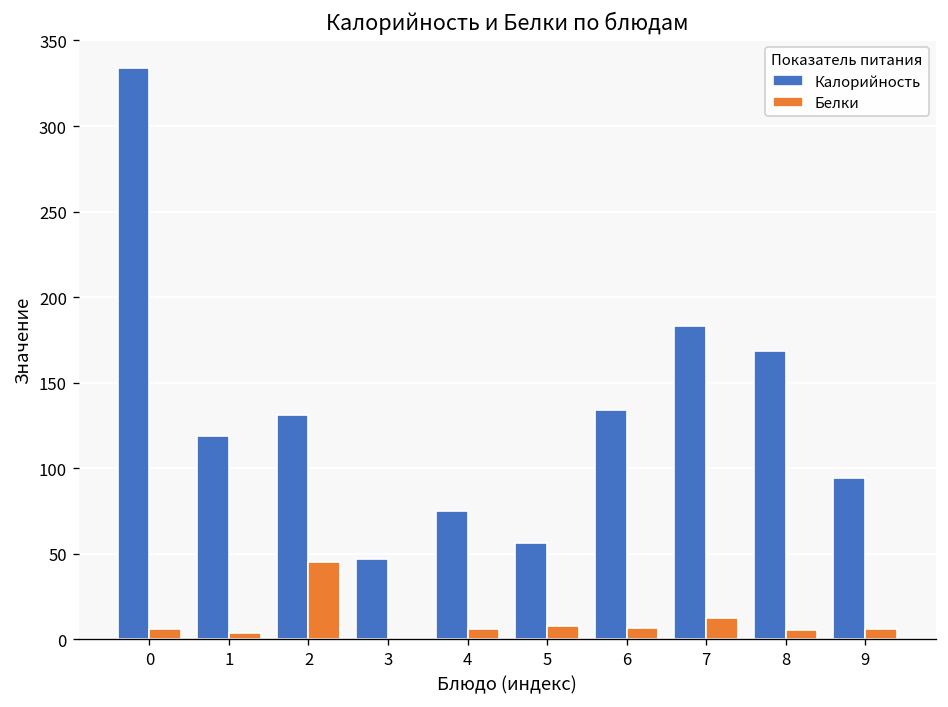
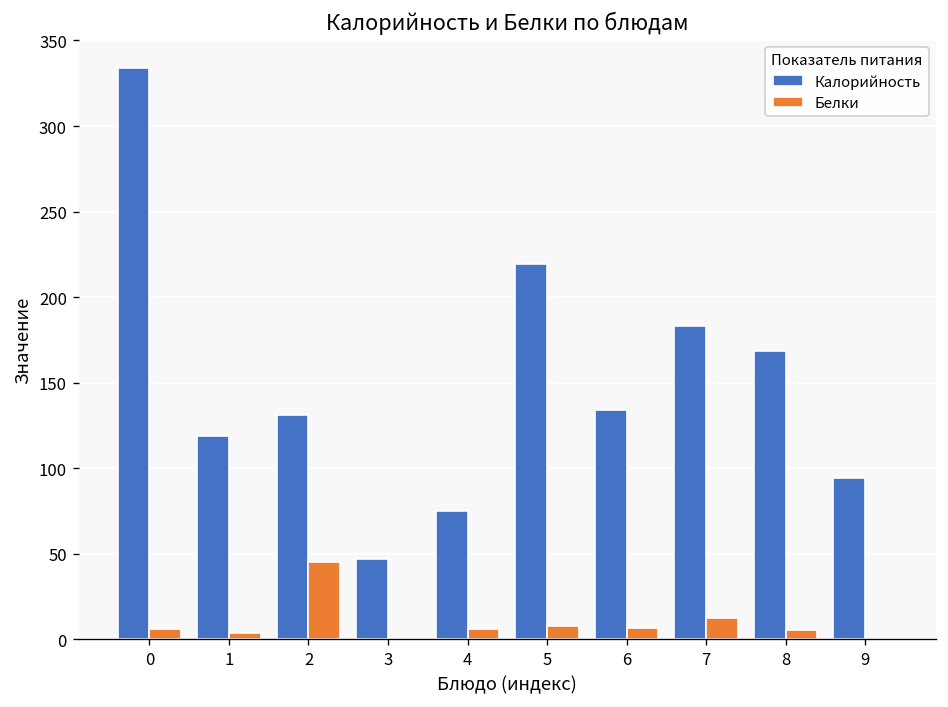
Калорийность, 5: 56 -> 219
Белки, 9: 6 -> 0
